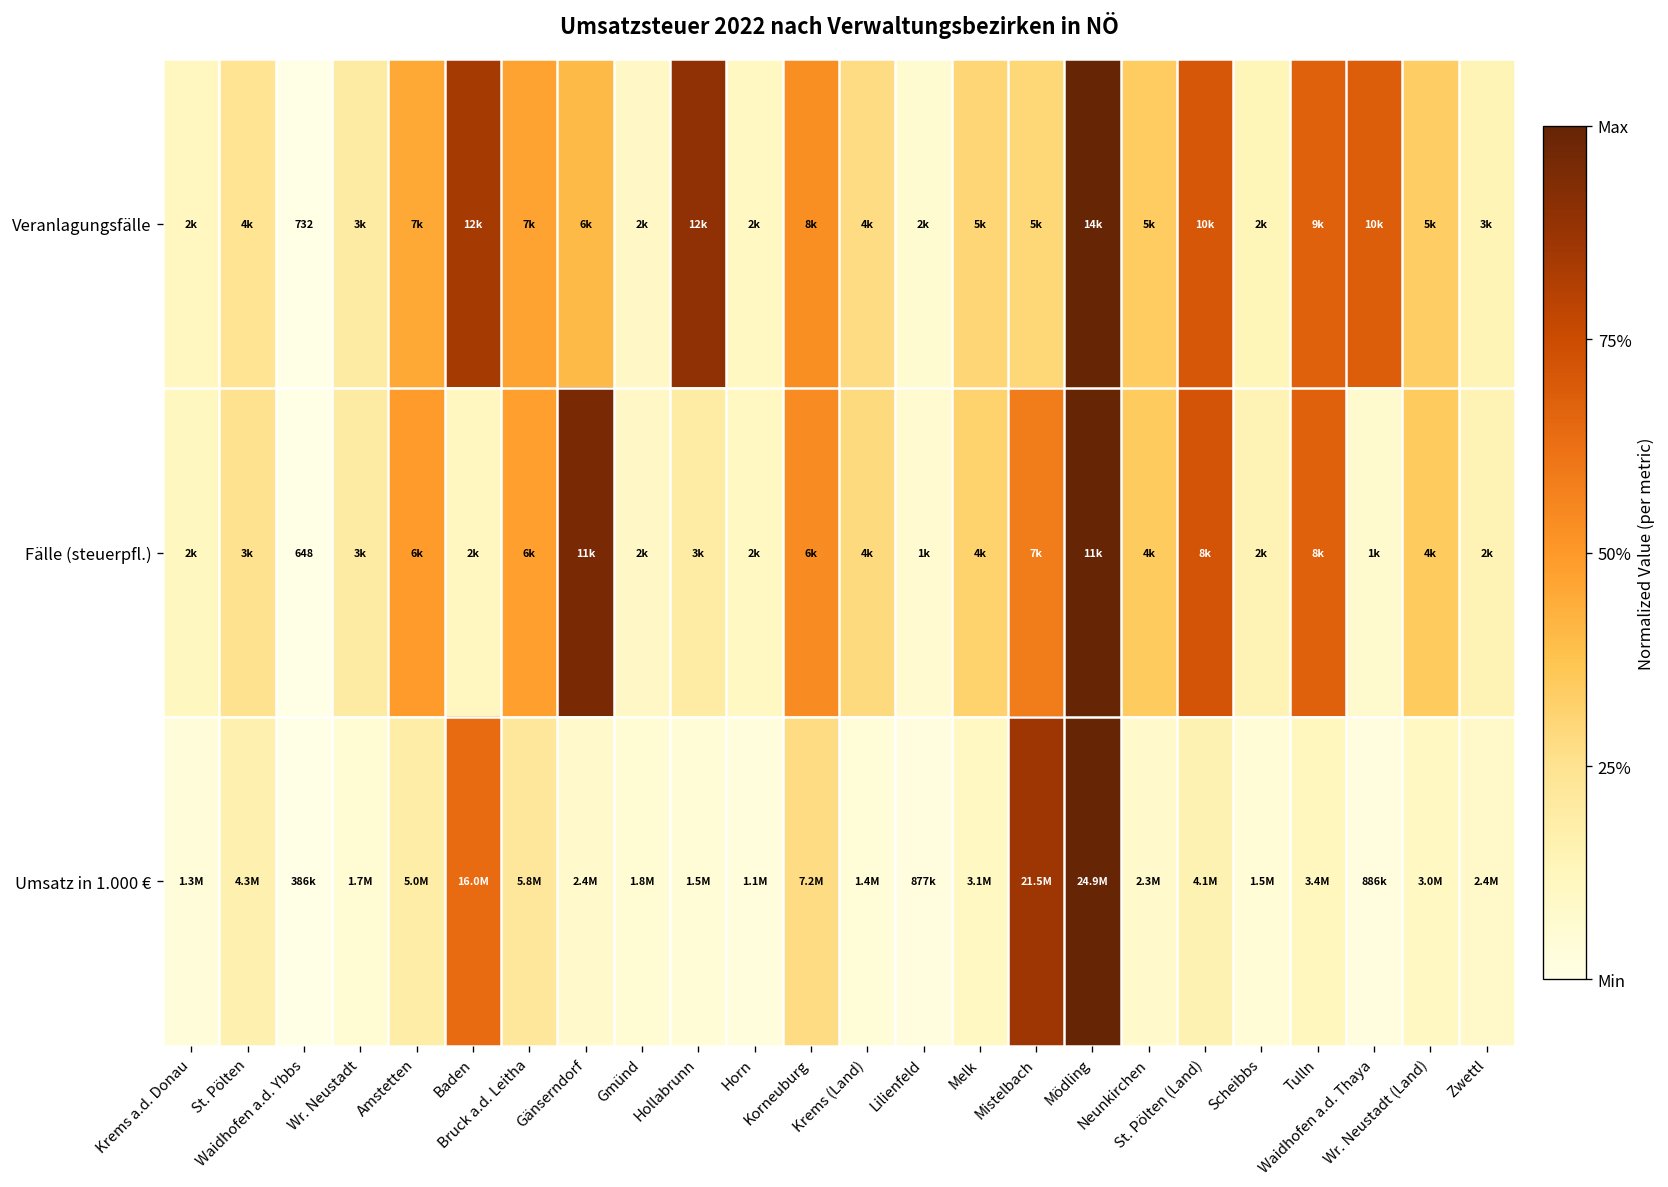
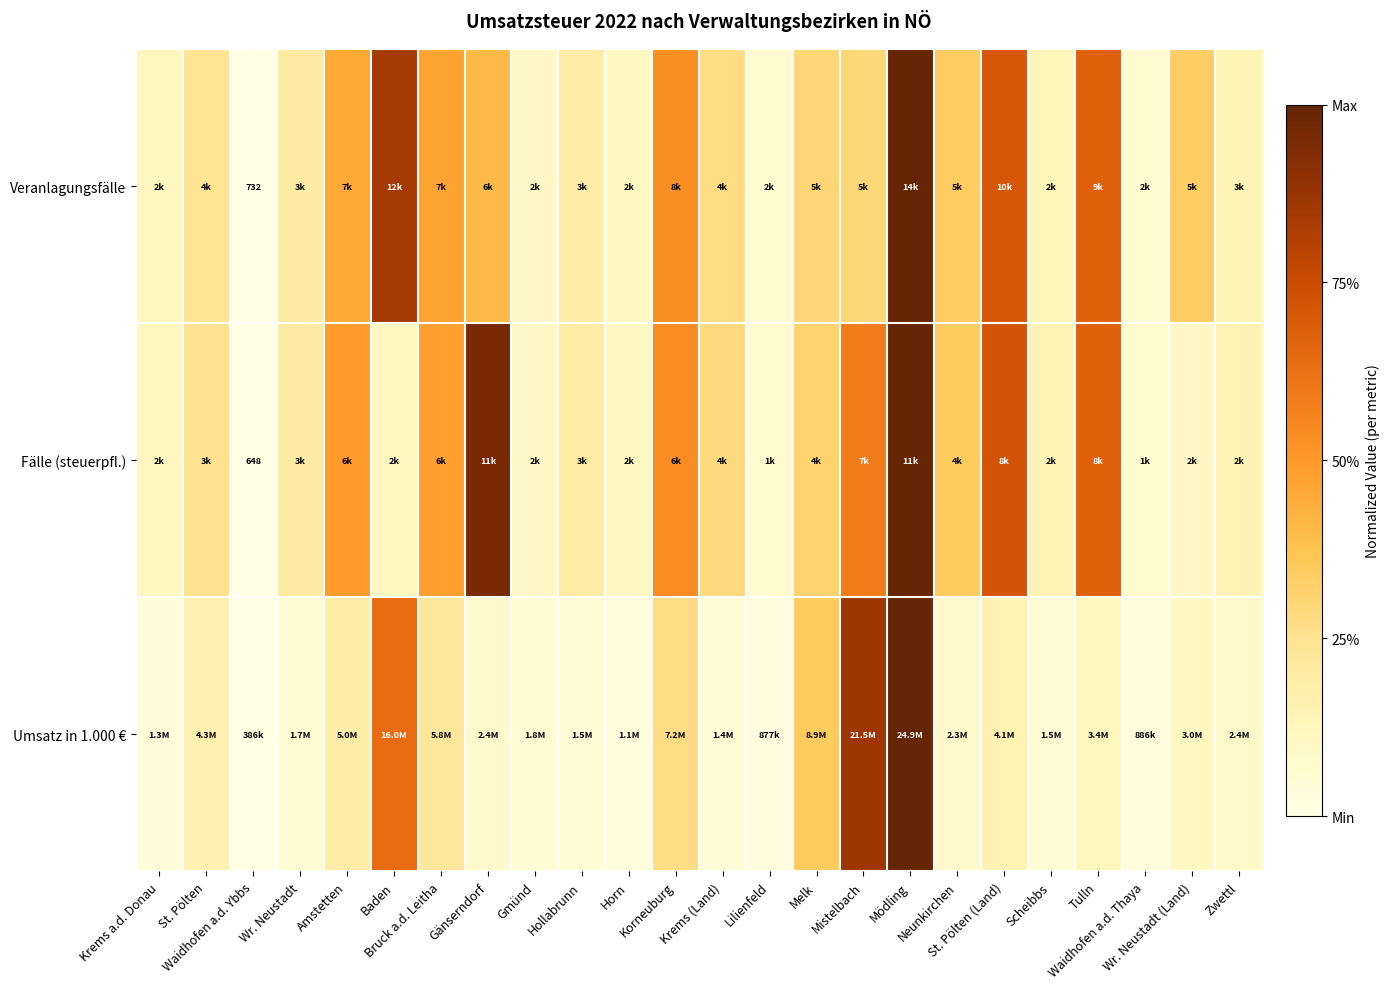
Veranlagungsfälle, Hollabrunn: 12k -> 3k
Veranlagungsfälle, Waidhofen a.d. Thaya: 10k -> 2k
Fälle (steuerpfl.), Wr. Neustadt (Land): 4k -> 2k
Umsatz in 1.000 €, Melk: 3.1M -> 8.9M
